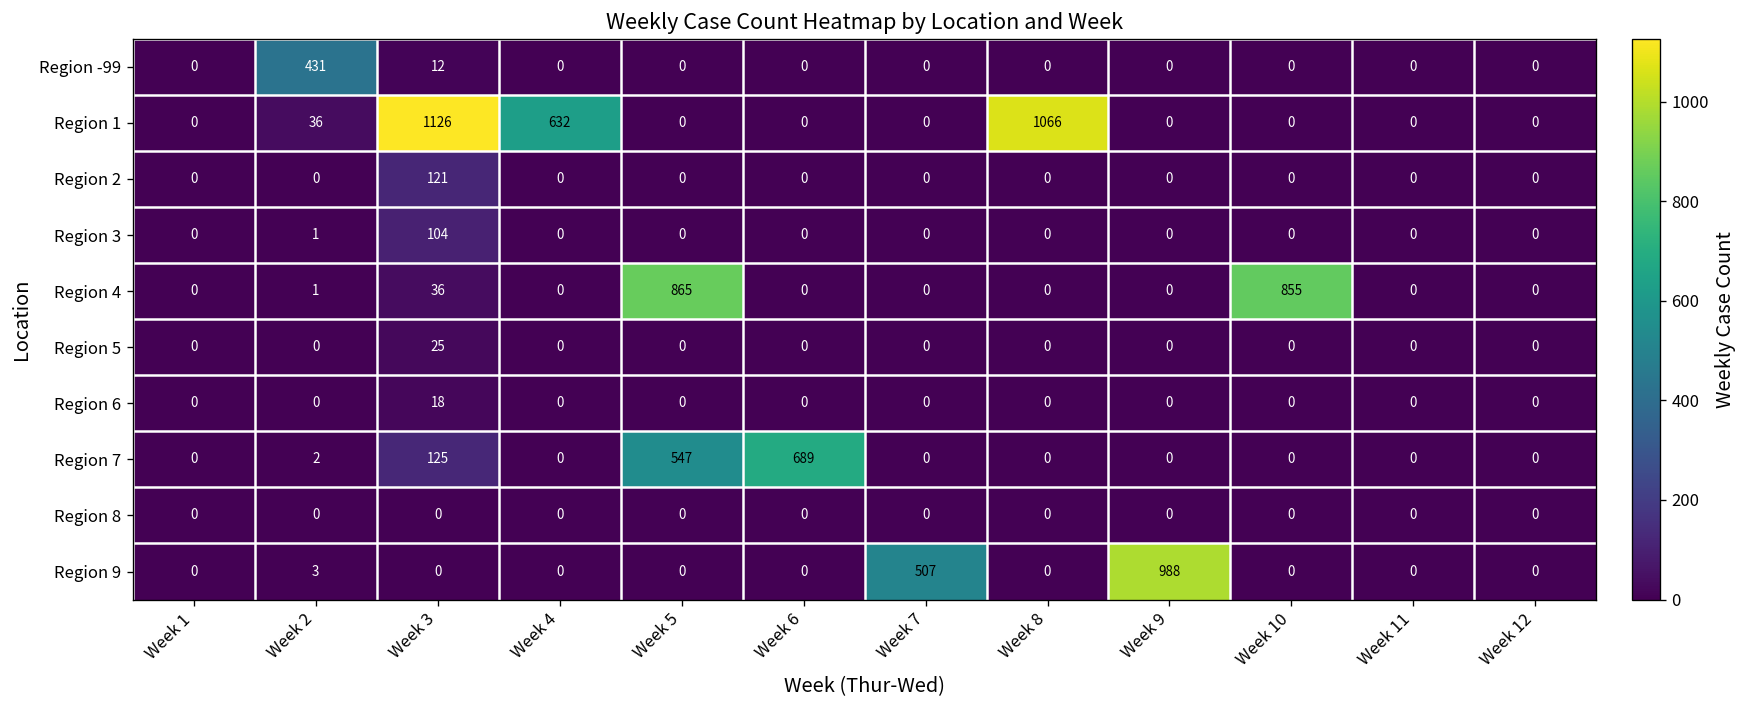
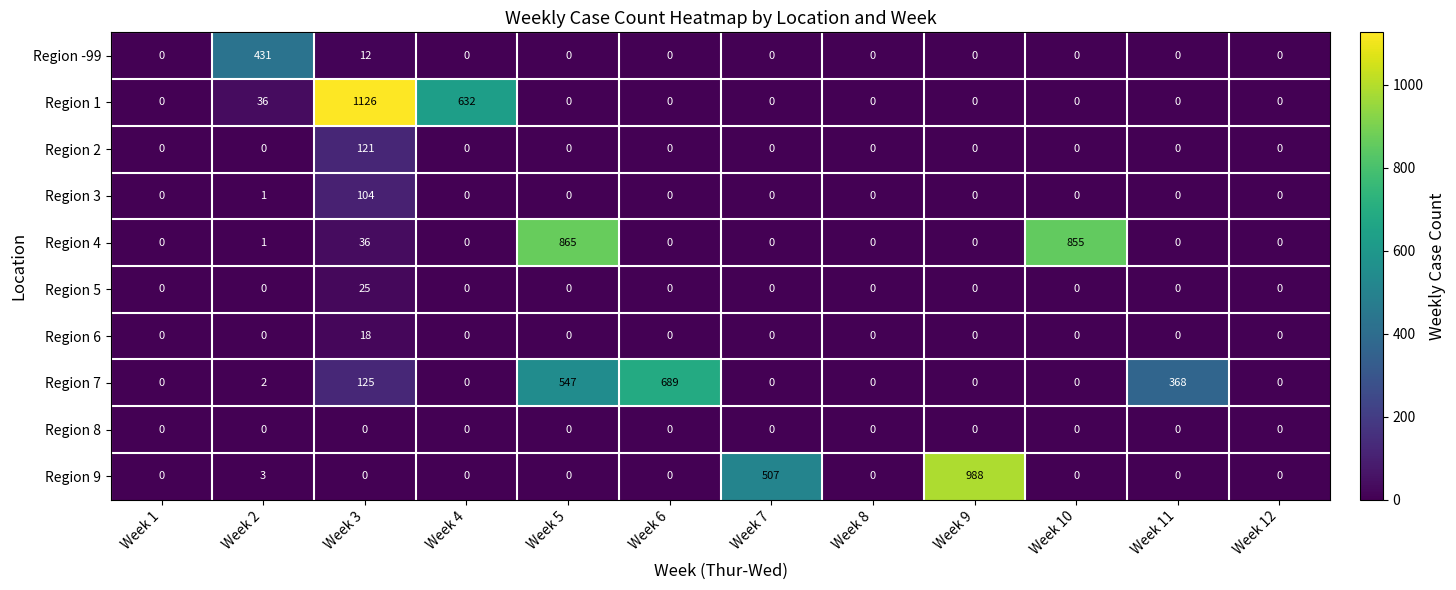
Region 1, Week 8: 1066 -> 0
Region 7, Week 11: 0 -> 368
